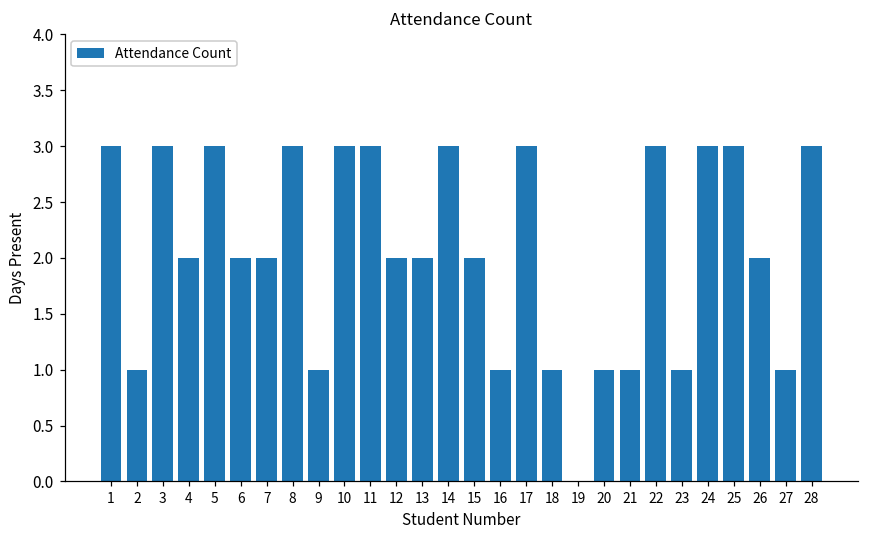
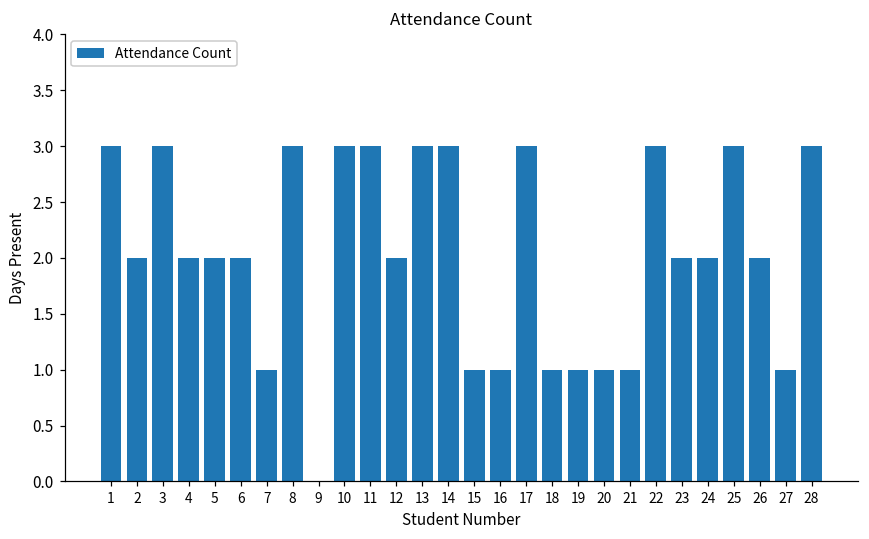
2: 1 -> 2
5: 3 -> 2
7: 2 -> 1
9: 1 -> 0
13: 2 -> 3
15: 2 -> 1
19: 0 -> 1
23: 1 -> 2
24: 3 -> 2
